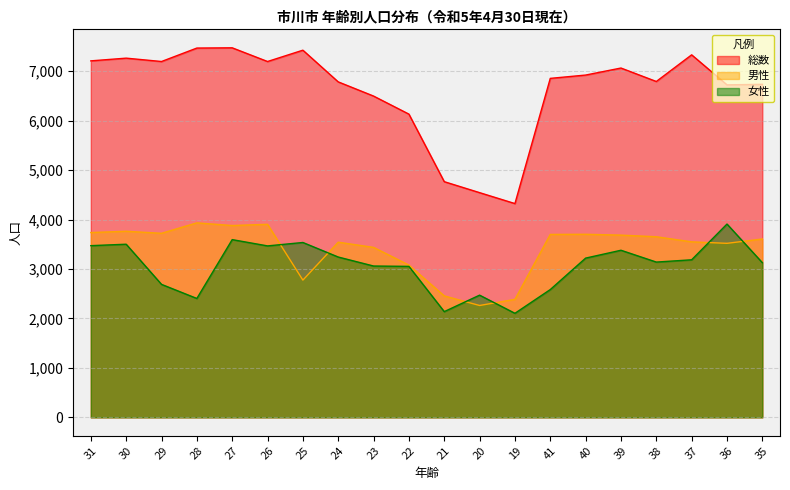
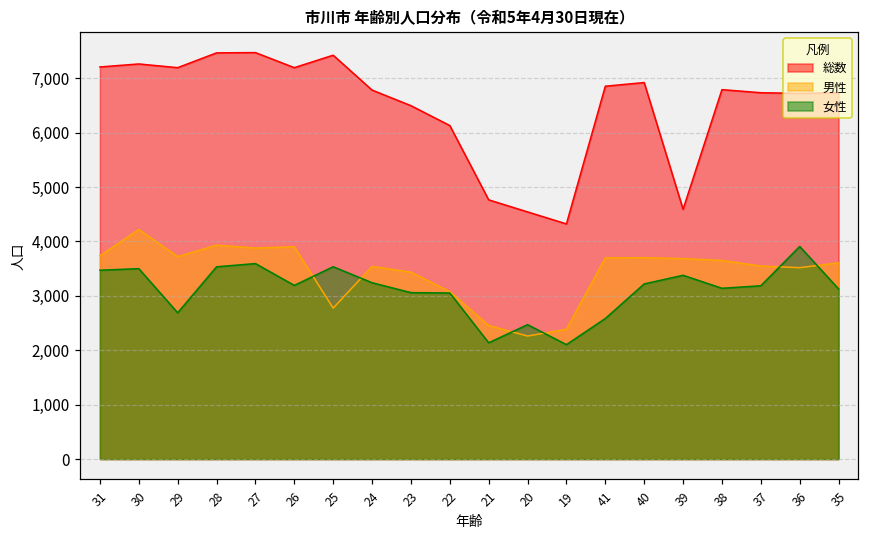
男性, 30: 3,800 -> 4,200
女性, 28: 2,400 -> 3,500
女性, 26: 3,500 -> 3,200
総数, 39: 7,100 -> 4,600
総数, 37: 7,300 -> 6,700
